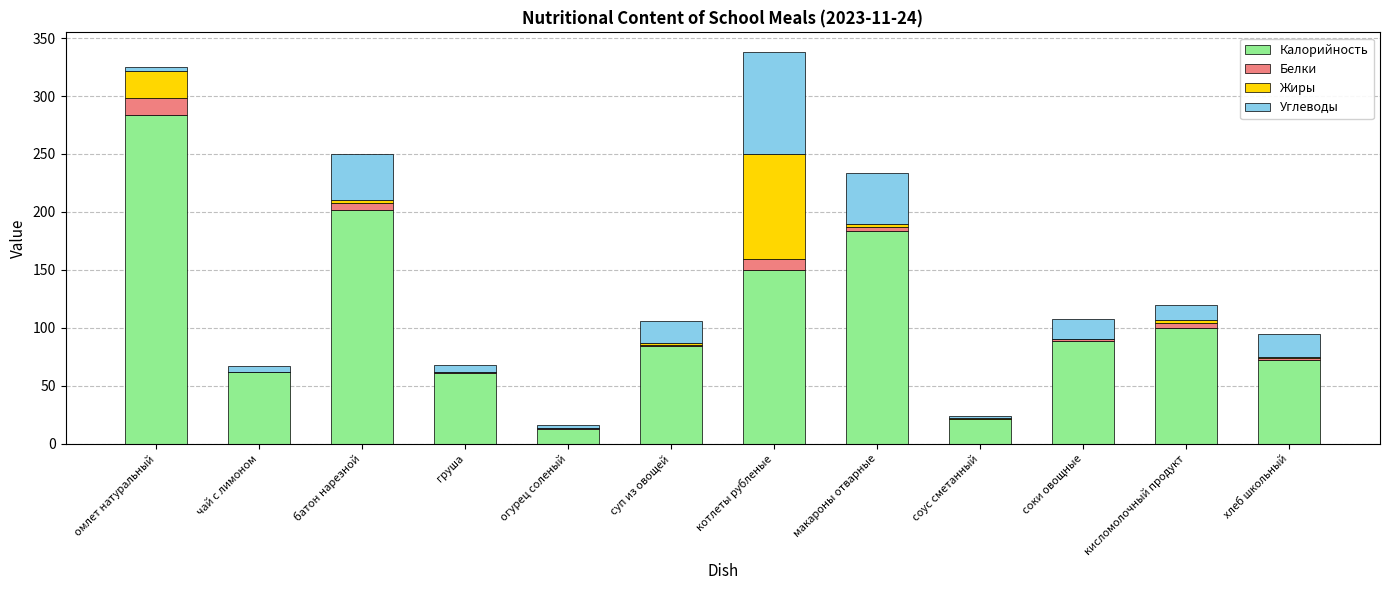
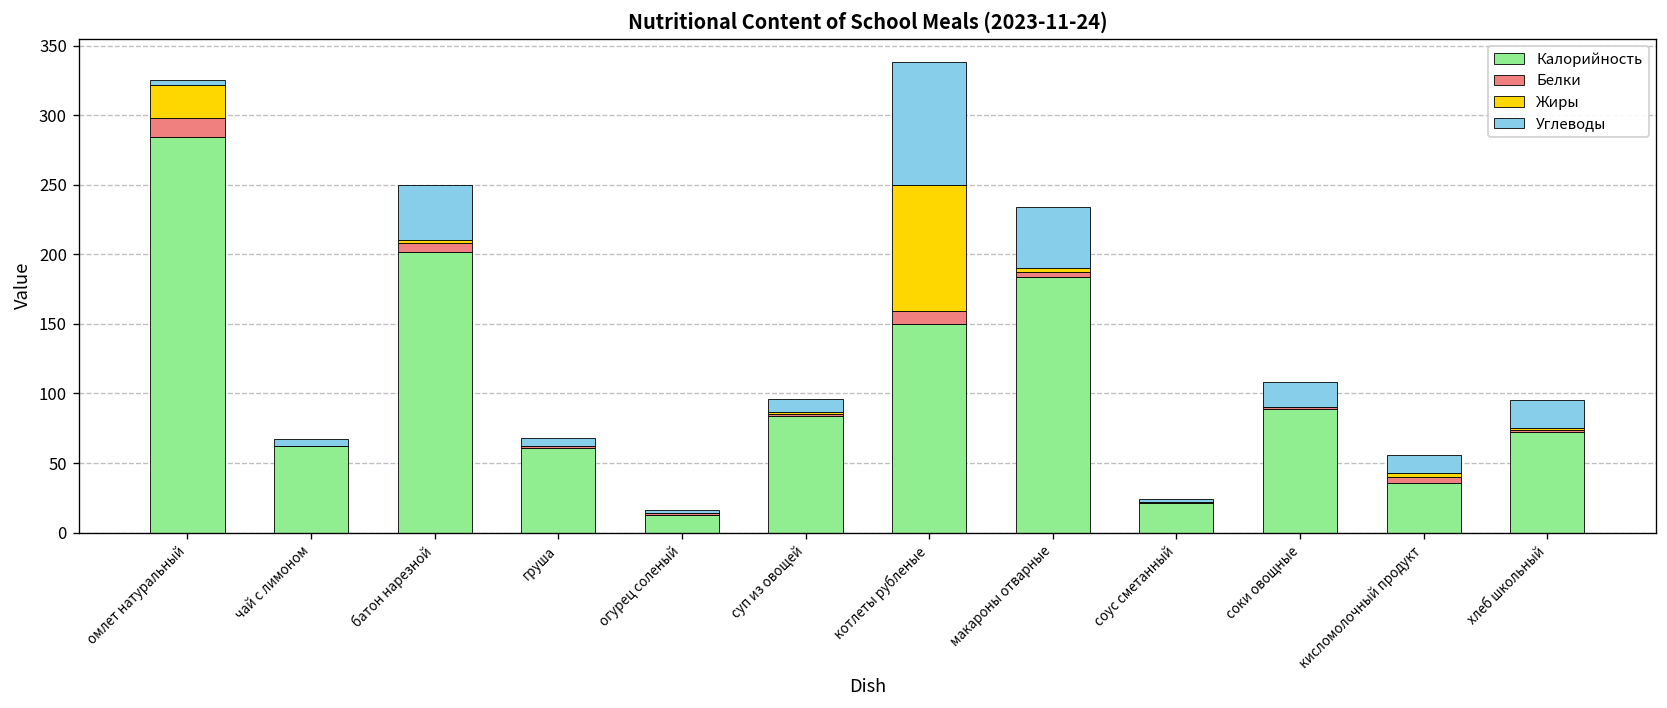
Углеводы, суп из овощей: 19 -> 9
Калорийность, кисломолочный продукт: 100 -> 36
